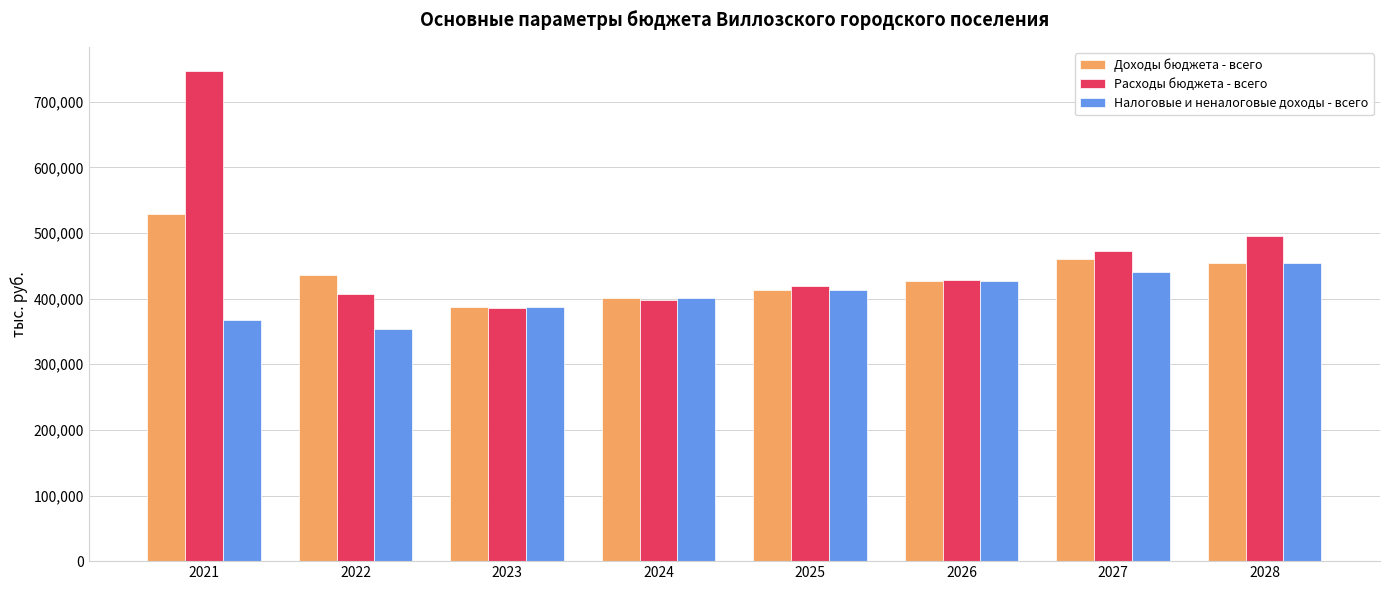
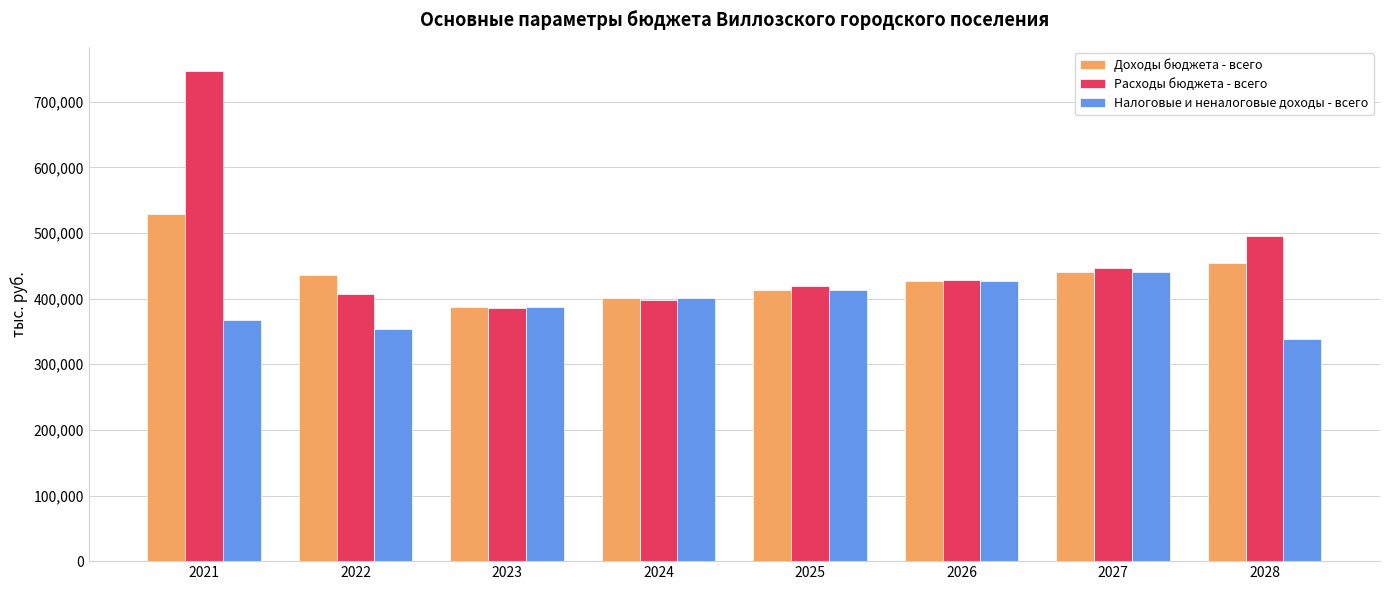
Доходы бюджета - всего, 2027: 460,000 -> 440,000
Расходы бюджета - всего, 2027: 470,000 -> 450,000
Налоговые и неналоговые доходы - всего, 2028: 450,000 -> 340,000
